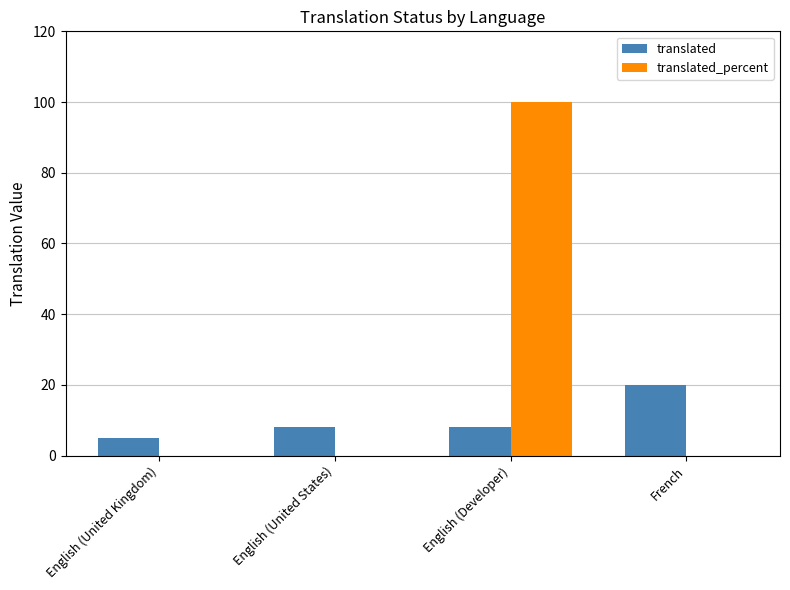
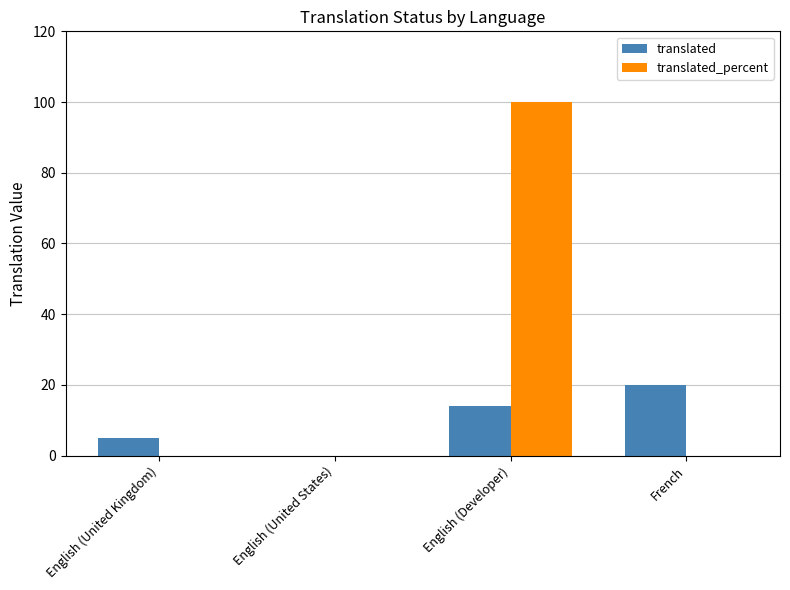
translated, English (United States): 8 -> 0
translated, English (Developer): 8 -> 14
